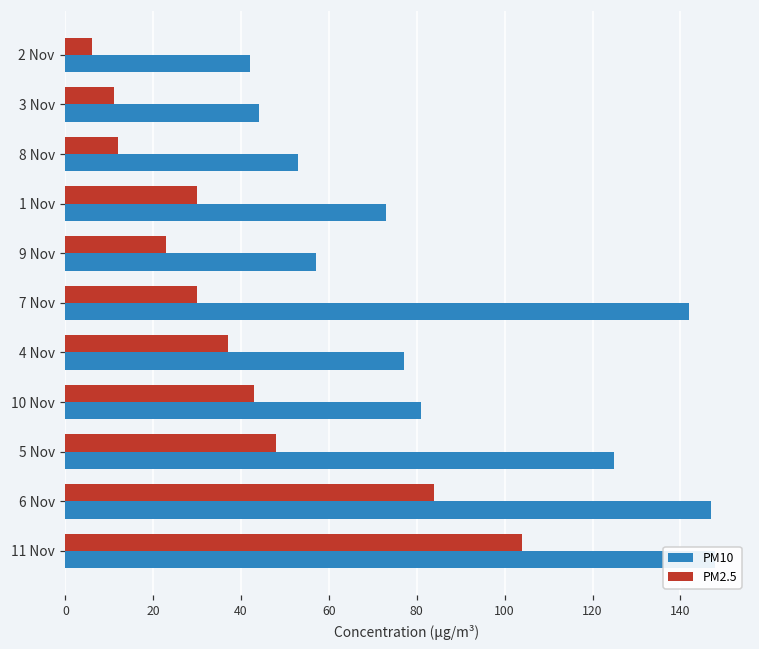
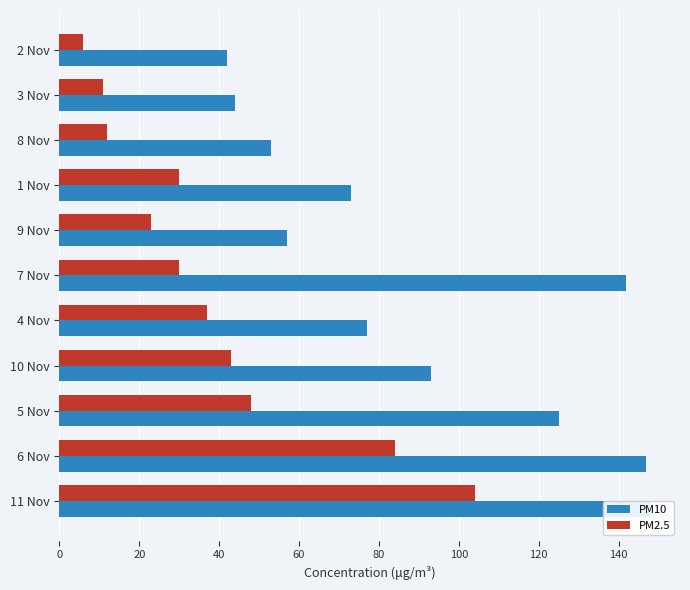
PM10, 10 Nov: 81 -> 93
